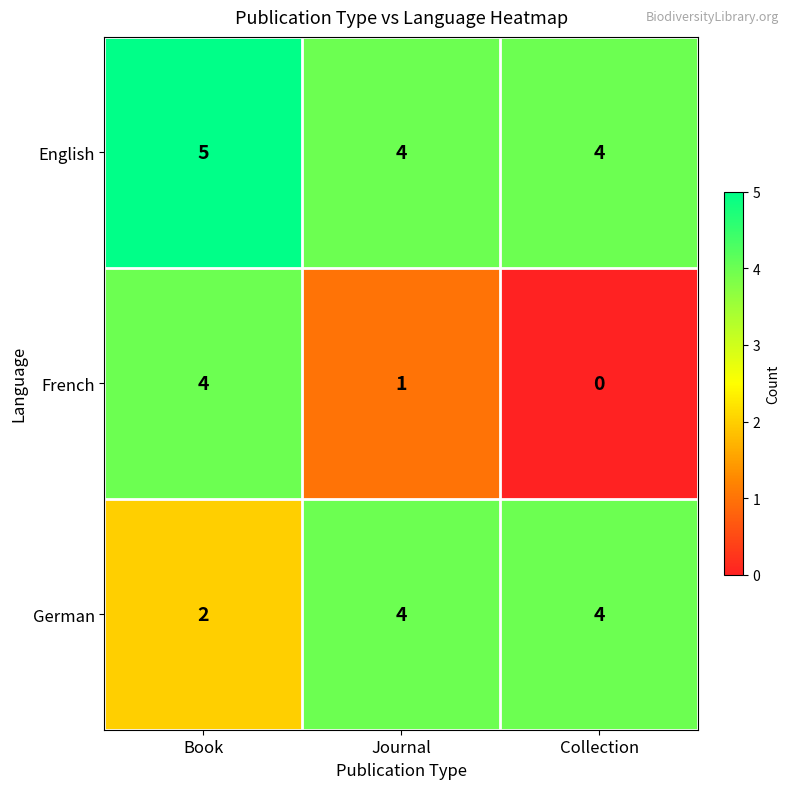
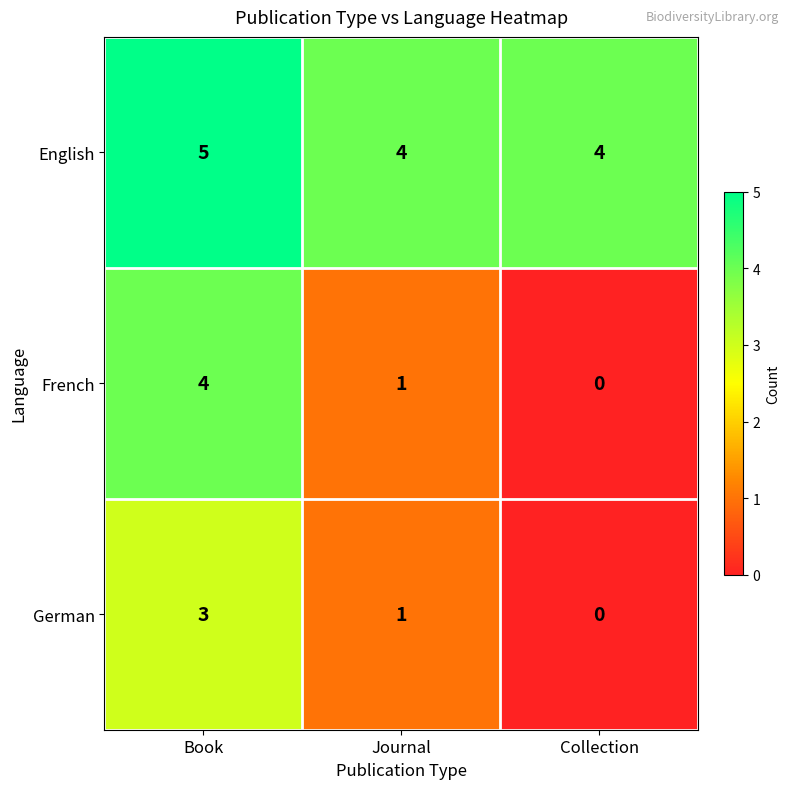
German, Book: 2 -> 3
German, Journal: 4 -> 1
German, Collection: 4 -> 0
